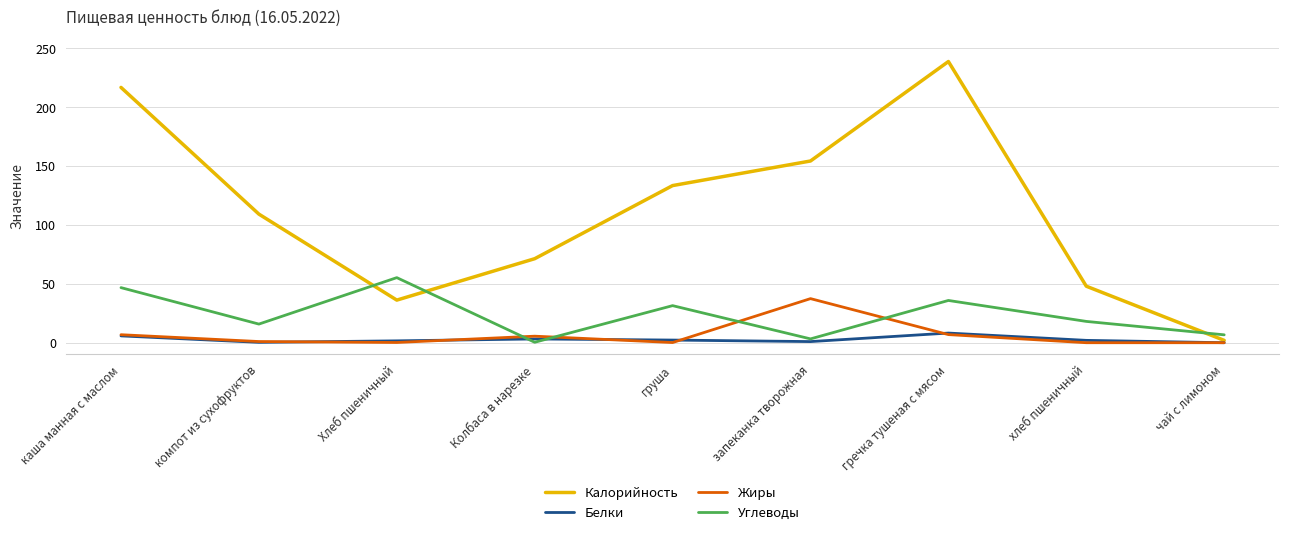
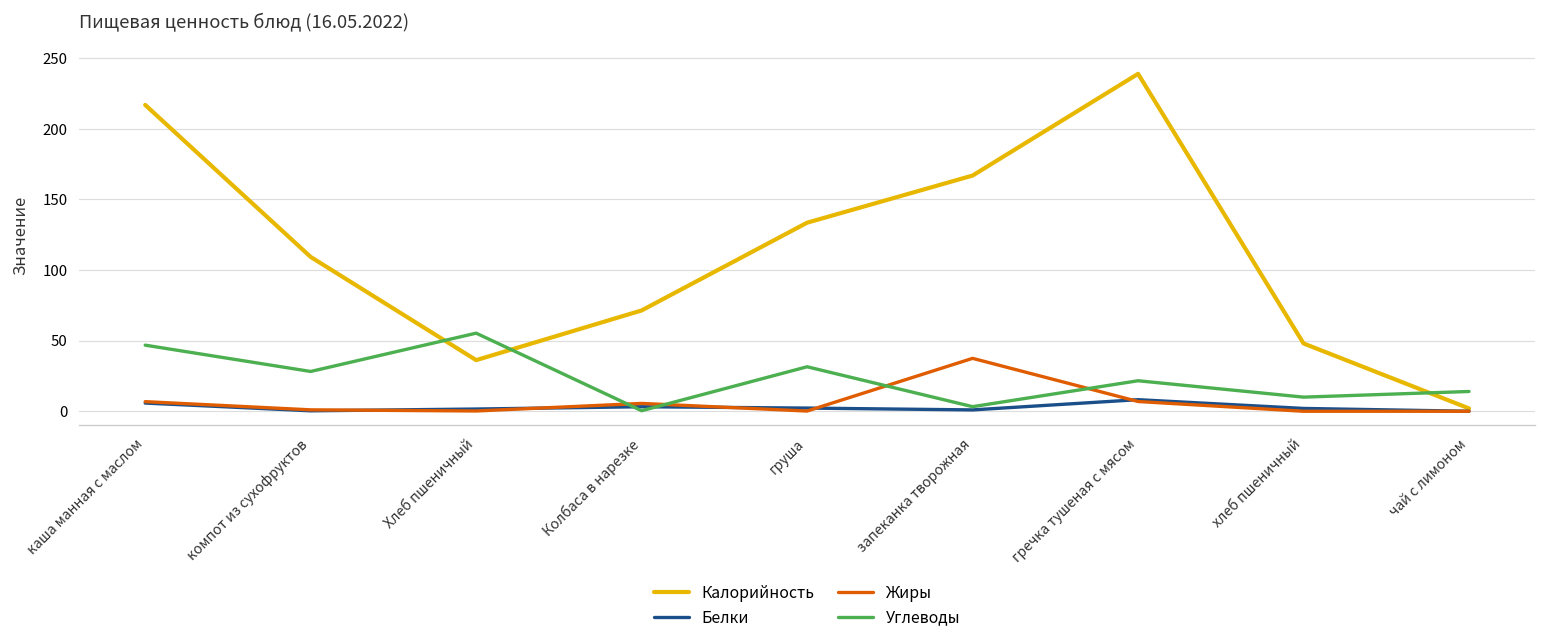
Углеводы, компот из сухофруктов: 16 -> 28
Калорийность, запеканка творожная: 154 -> 167
Углеводы, гречка тушеная с мясом: 36 -> 22
Углеводы, хлеб пшеничный: 18 -> 10
Углеводы, чай с лимоном: 7 -> 14
